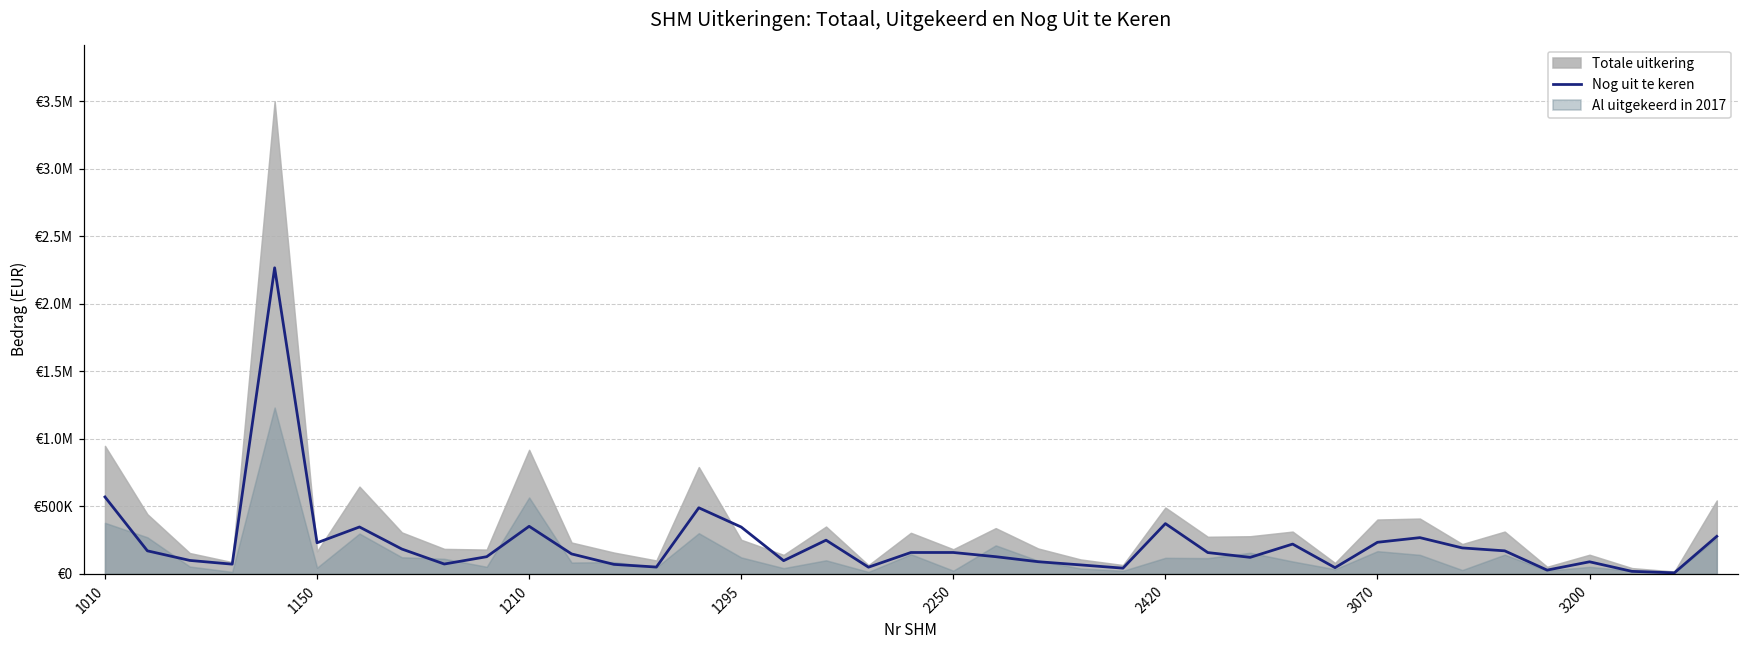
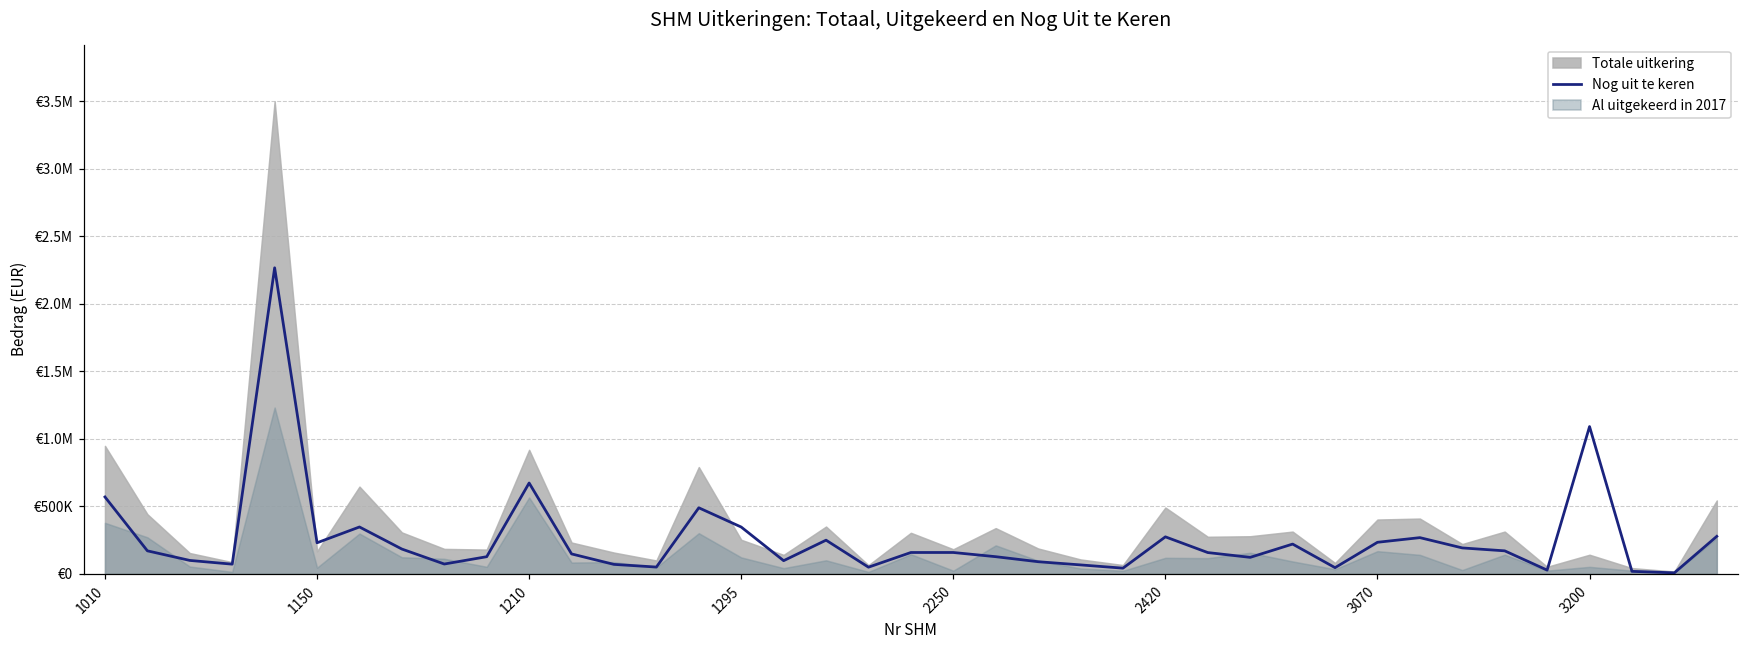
Nog uit te keren, 1210: €350000 -> €670000
Nog uit te keren, 2420: €370000 -> €270000
Nog uit te keren, 3200: €90000 -> €1090000
